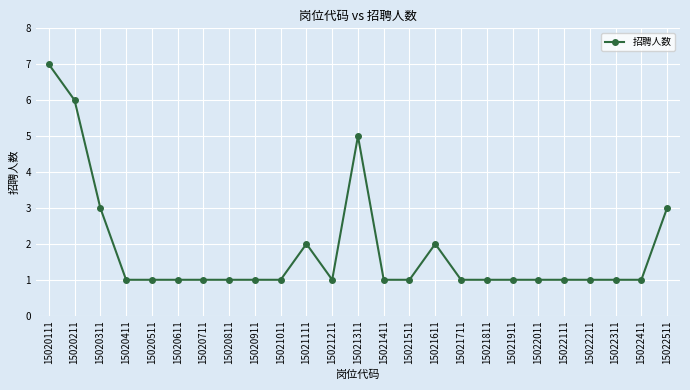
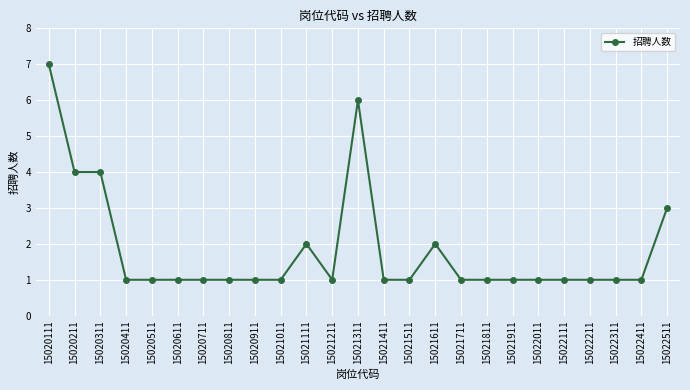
15020211: 6 -> 4
15020311: 3 -> 4
15021311: 5 -> 6
